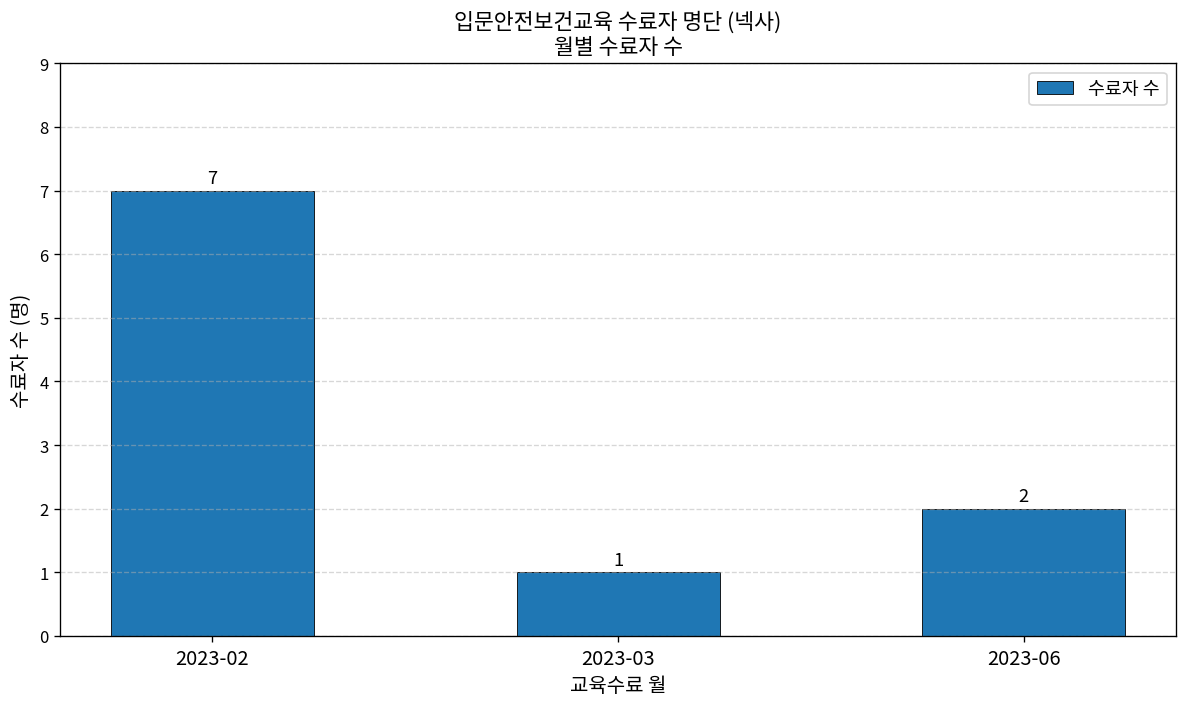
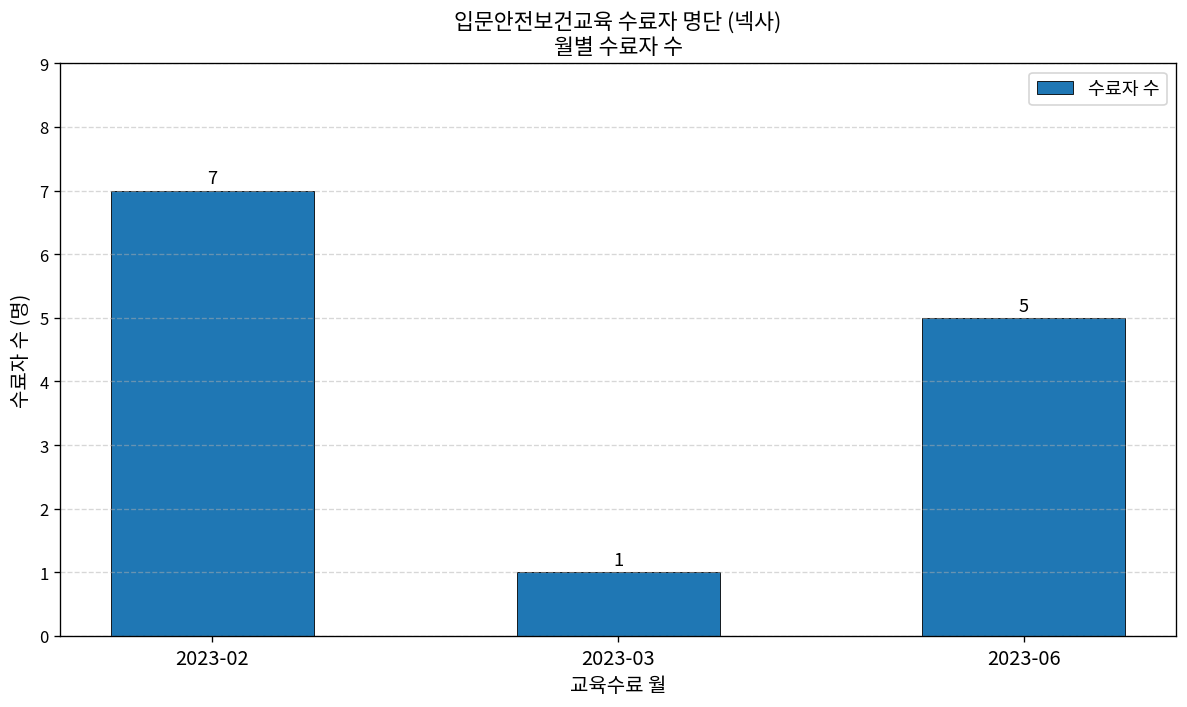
2023-06: 2 -> 5
